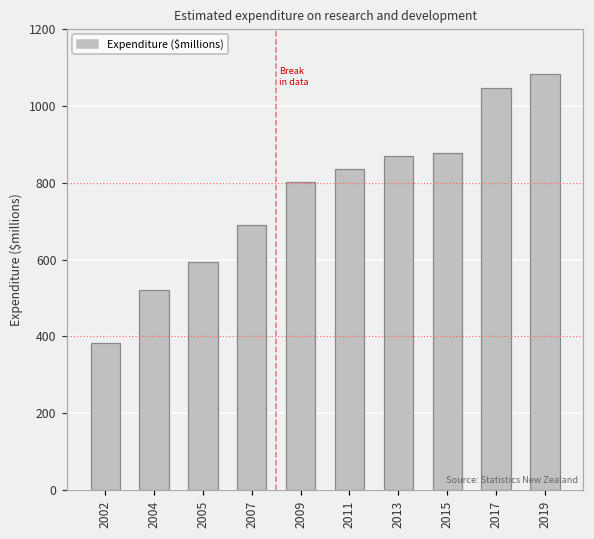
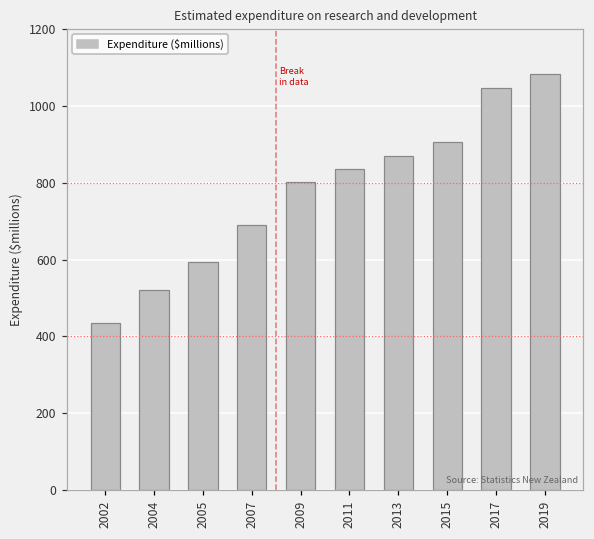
2002: 380 -> 440
2015: 880 -> 910
